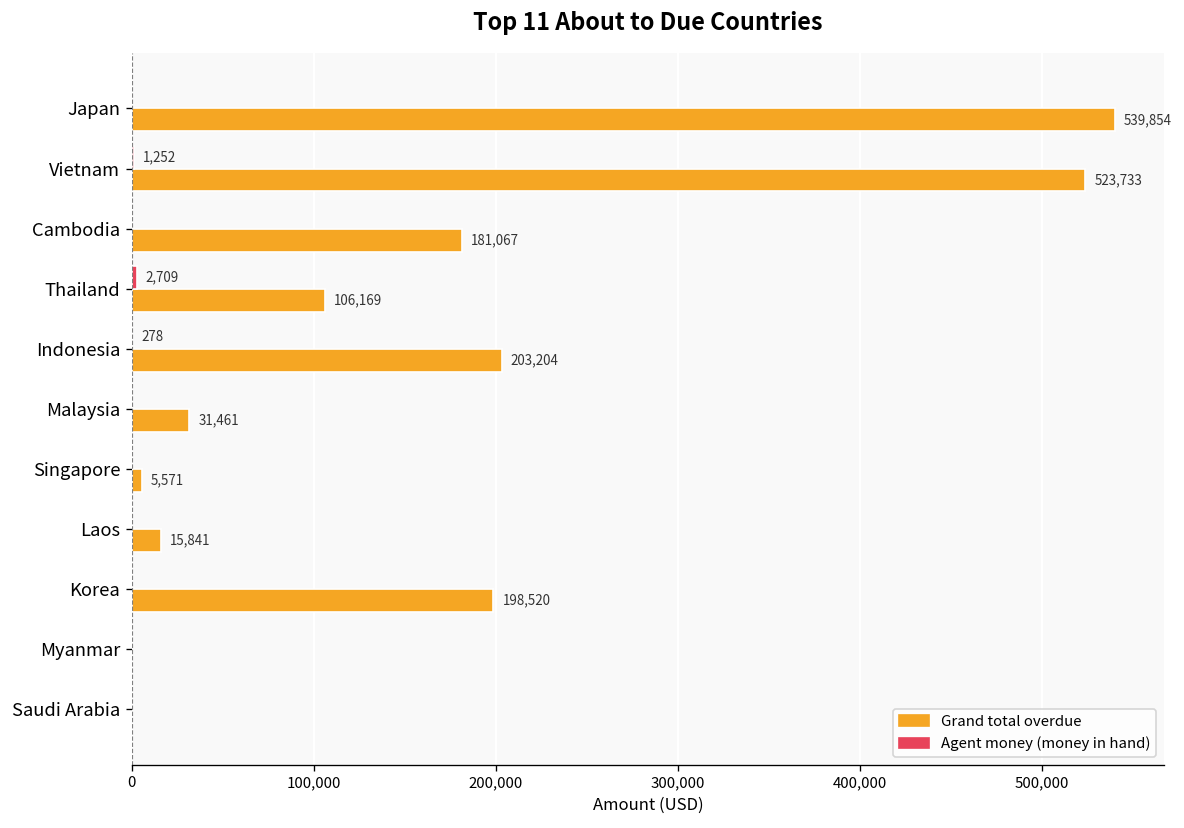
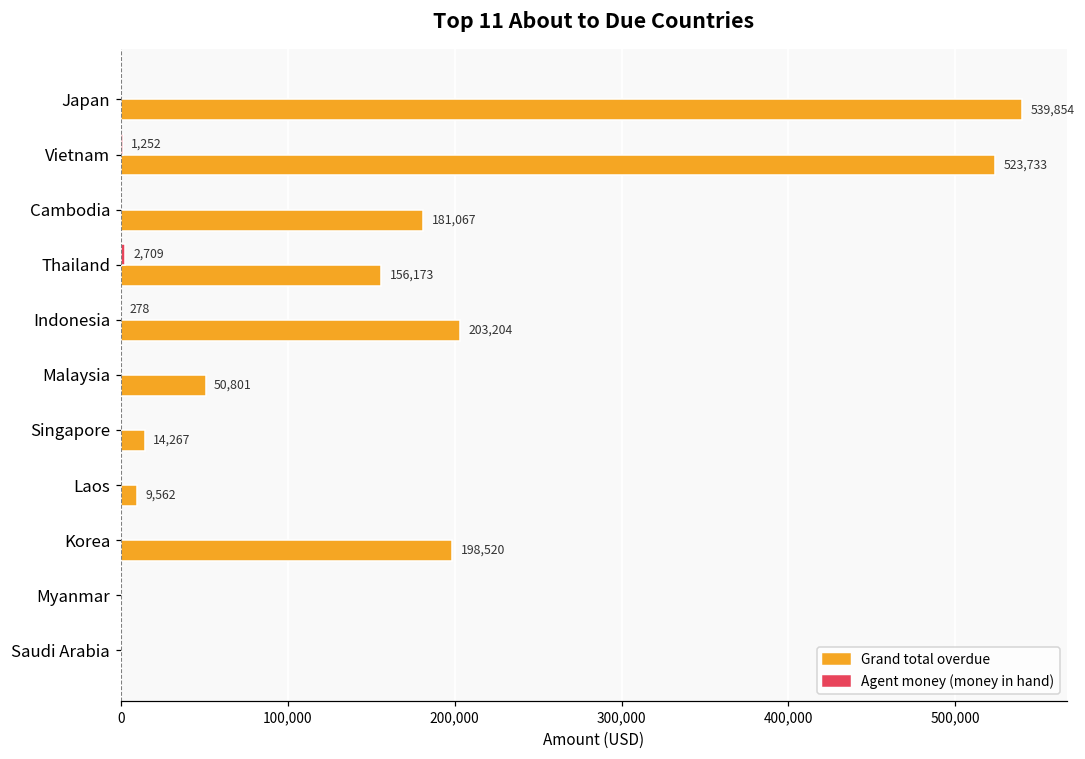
Grand total overdue, Thailand: 106,169 -> 156,173
Grand total overdue, Malaysia: 31,461 -> 50,801
Grand total overdue, Singapore: 5,571 -> 14,267
Grand total overdue, Laos: 15,841 -> 9,562
